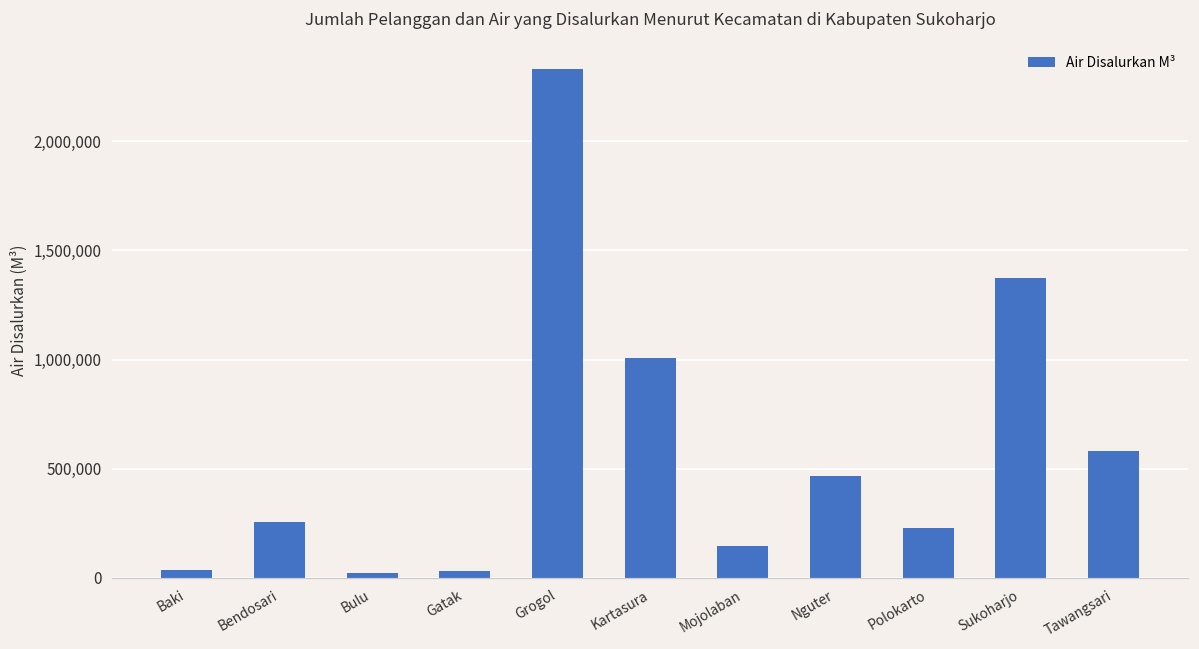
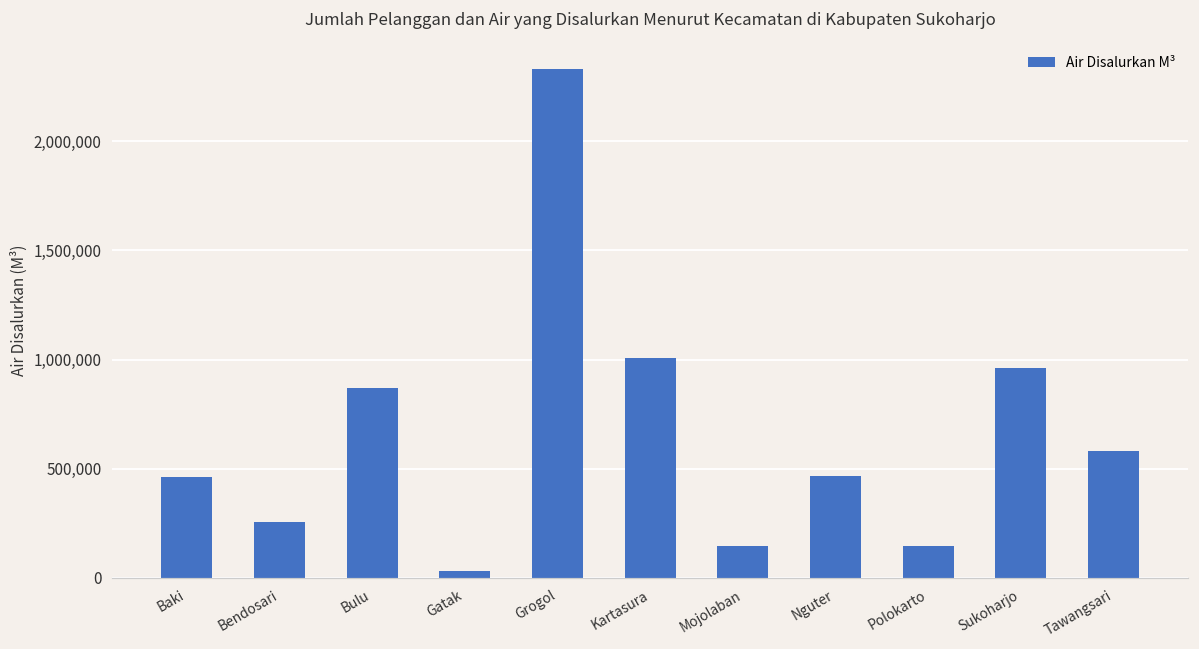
Baki: 30,000 -> 460,000
Bulu: 20,000 -> 870,000
Polokarto: 230,000 -> 150,000
Sukoharjo: 1,370,000 -> 960,000
